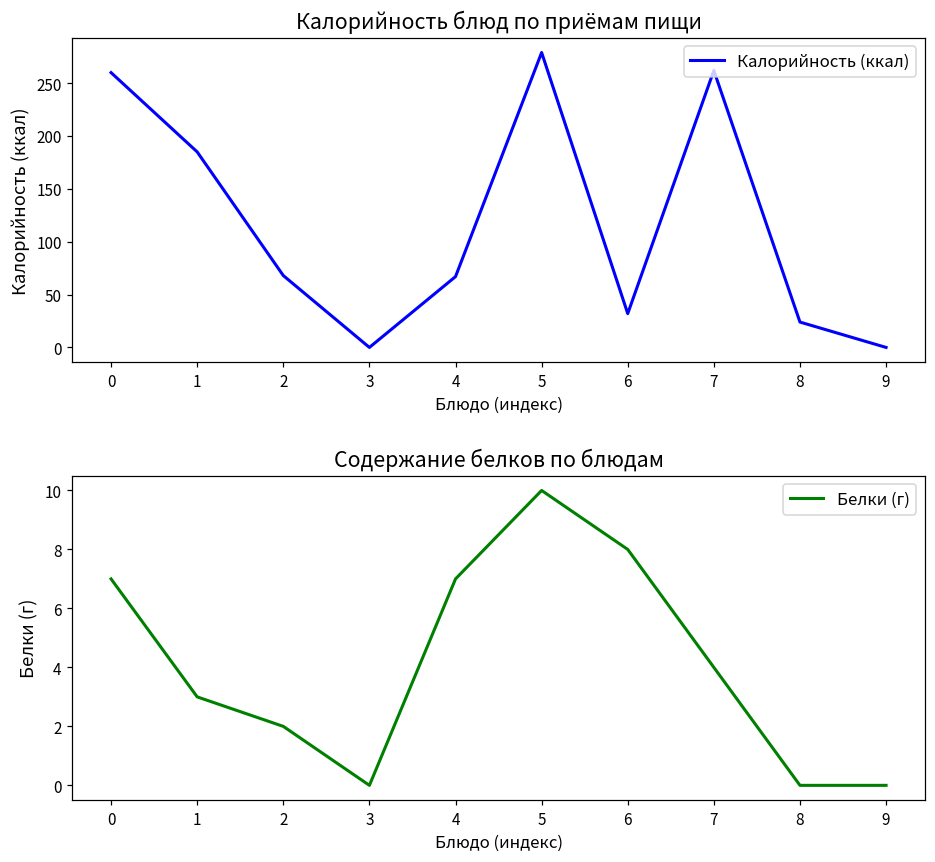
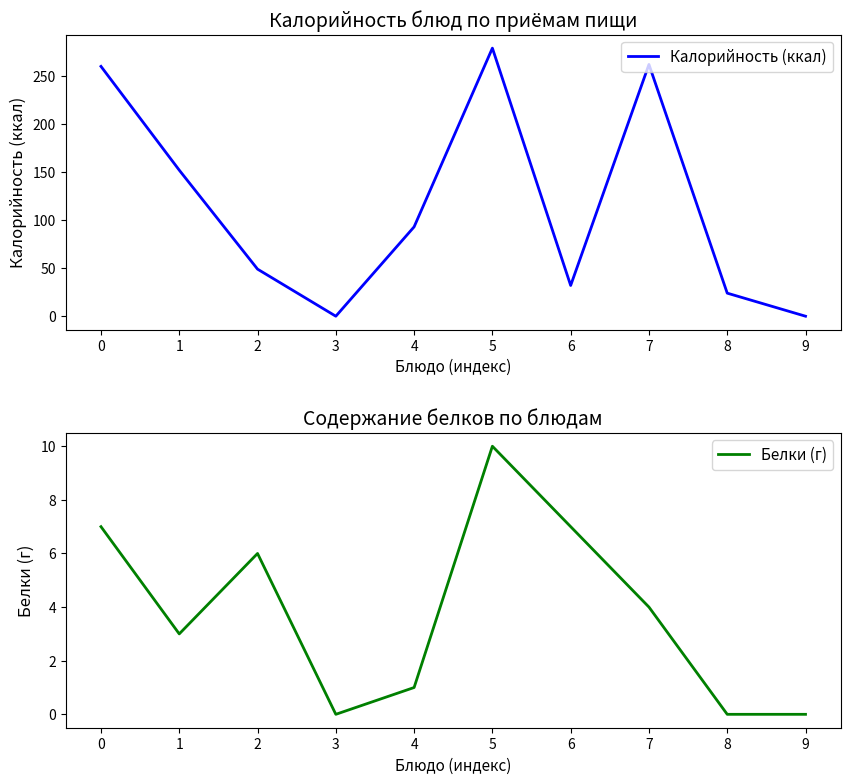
Калорийность блюд по приёмам пищи, 1: 190 -> 150
Калорийность блюд по приёмам пищи, 2: 70 -> 50
Калорийность блюд по приёмам пищи, 4: 70 -> 90
Содержание белков по блюдам, 2: 2 -> 6
Содержание белков по блюдам, 4: 7 -> 1
Содержание белков по блюдам, 6: 8 -> 7
